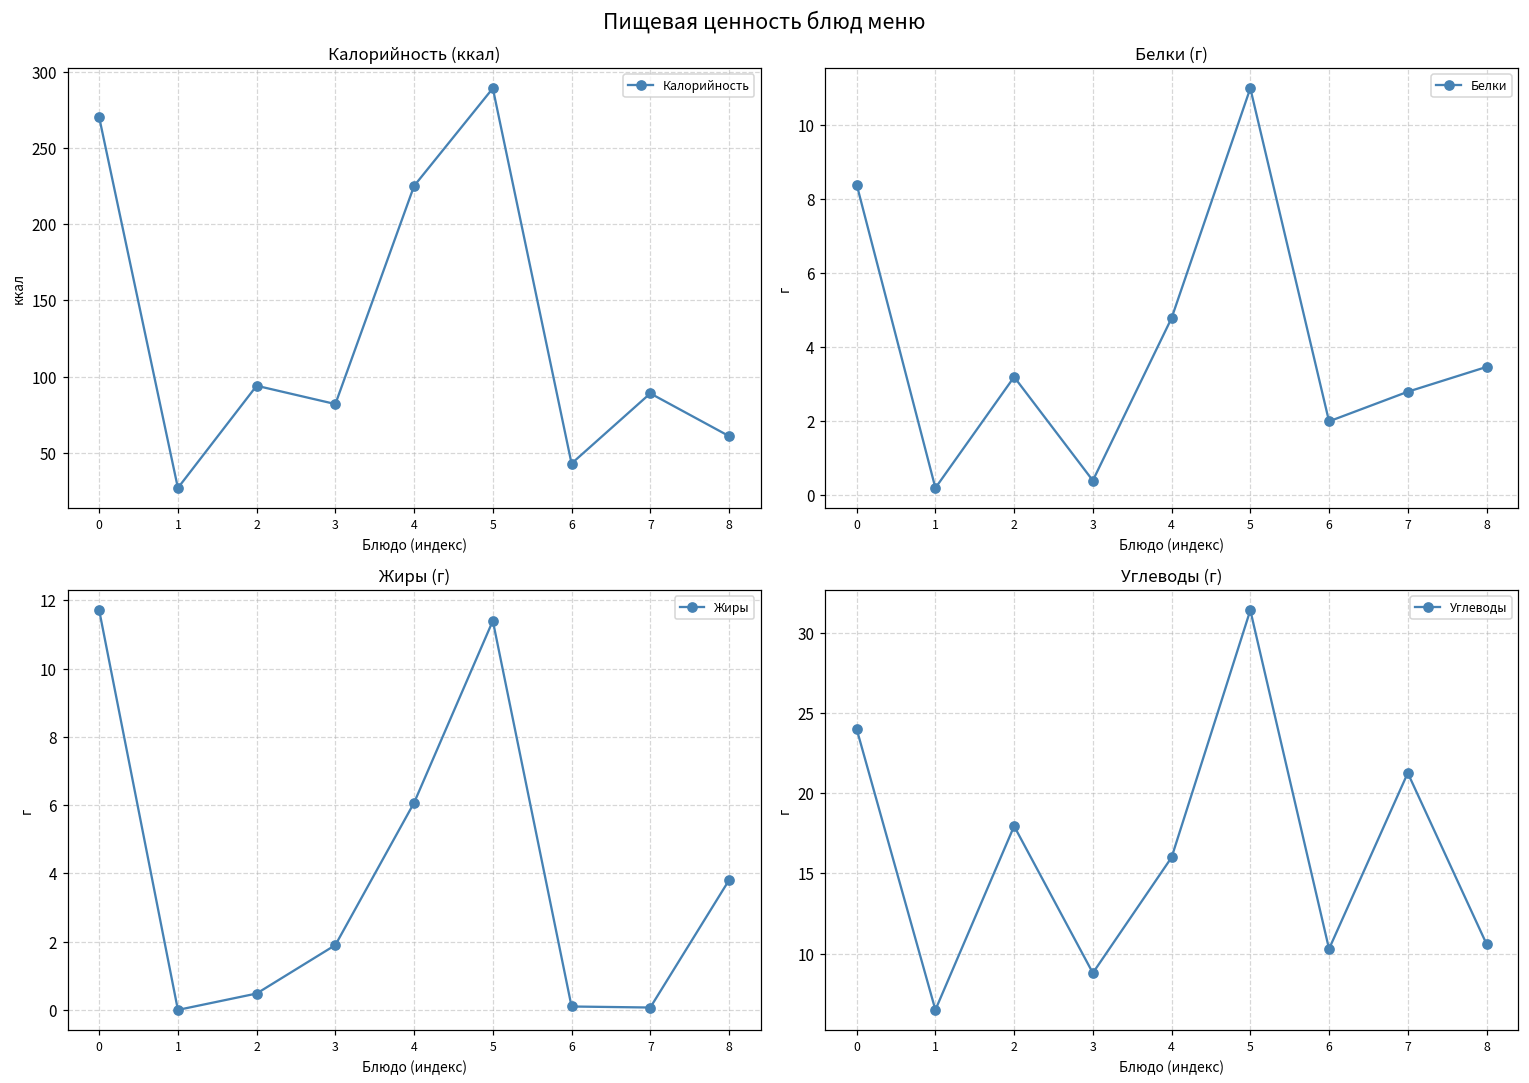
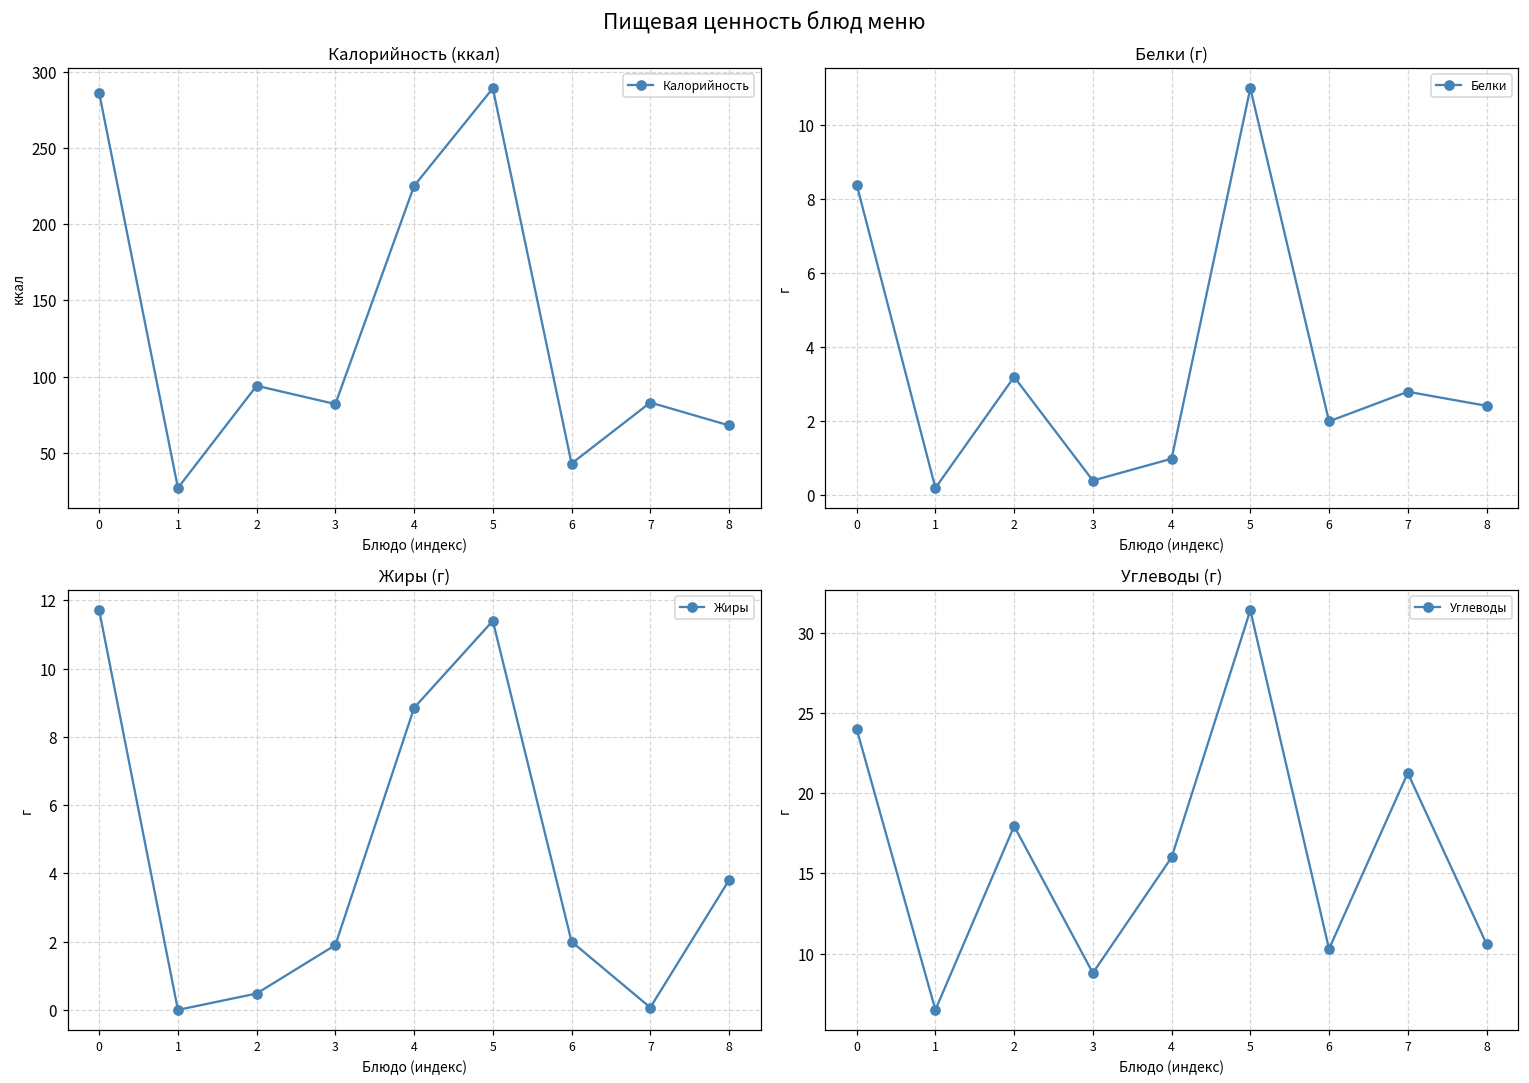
Калорийность (ккал), 0: 270 -> 286
Калорийность (ккал), 7: 89 -> 83
Калорийность (ккал), 8: 61 -> 68
Белки (г), 4: 4.8 -> 1.0
Белки (г), 8: 3.5 -> 2.4
Жиры (г), 4: 6.1 -> 8.9
Жиры (г), 6: 0.1 -> 2.0
